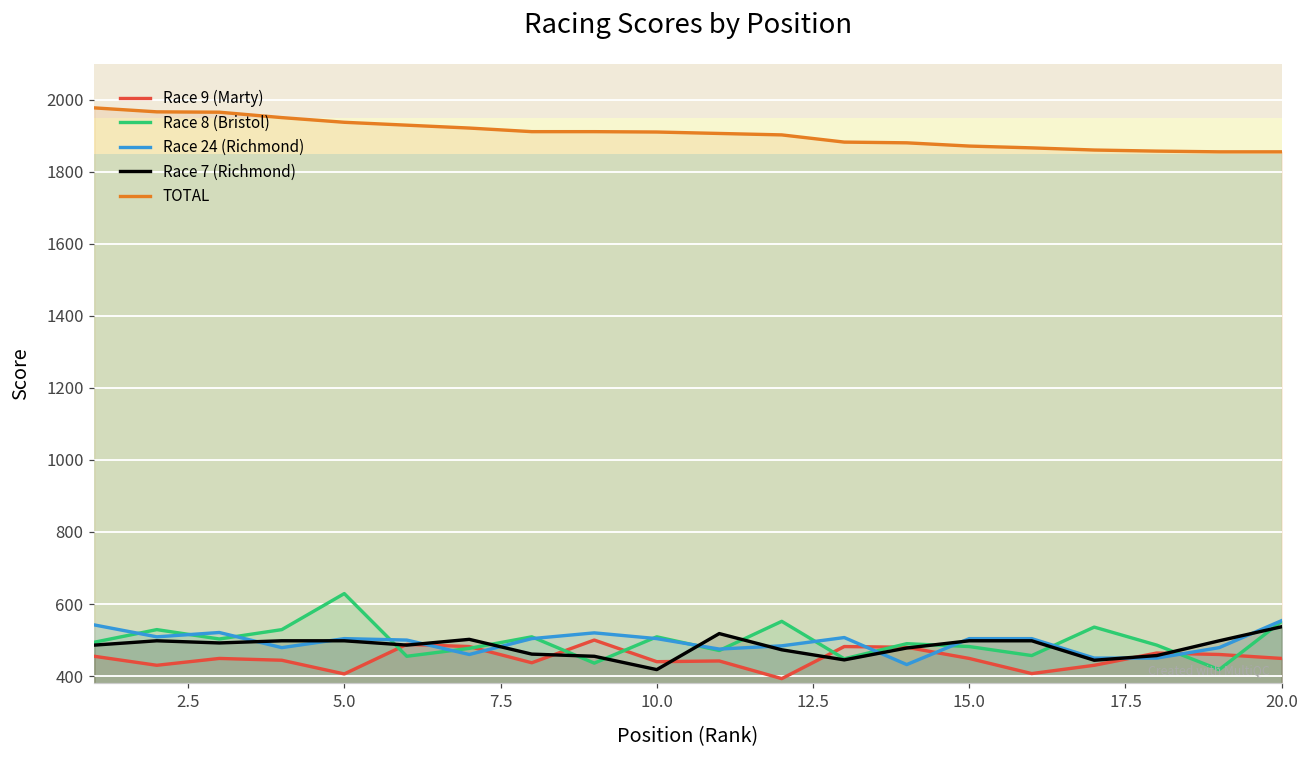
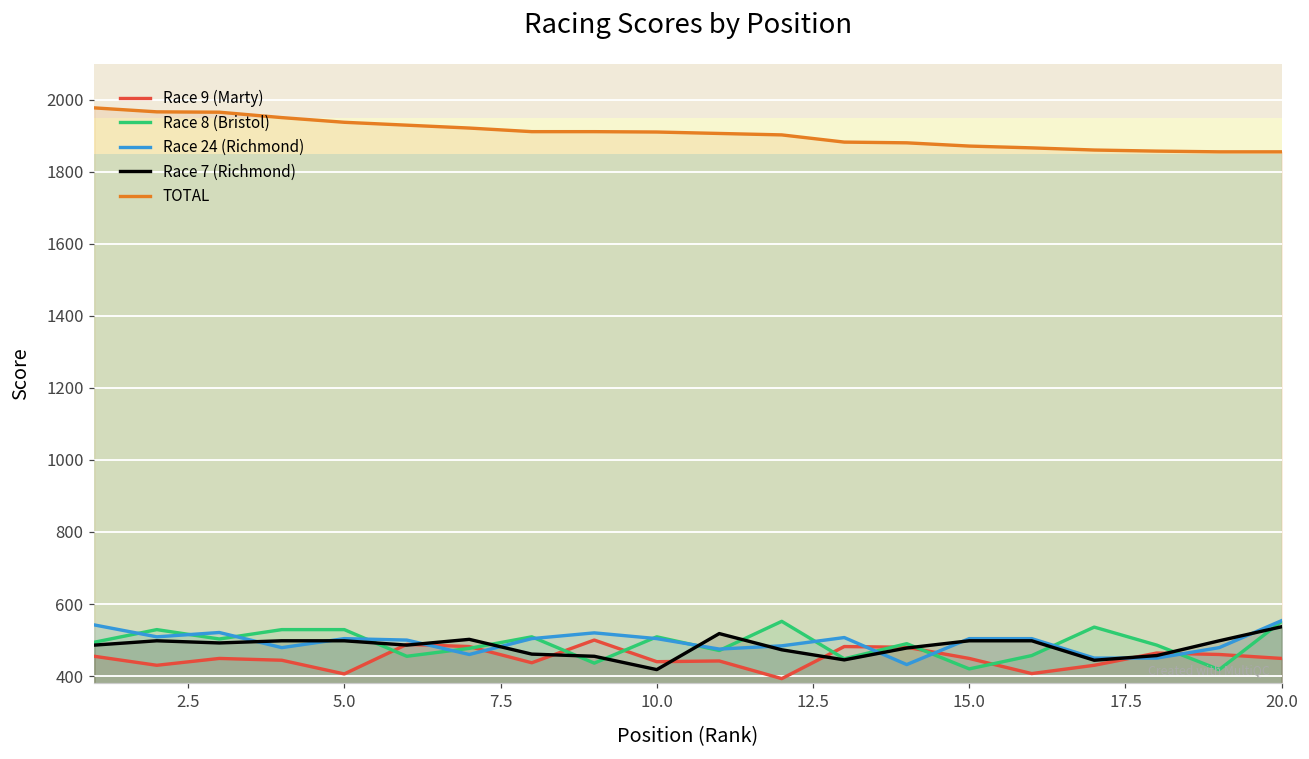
Race 8 (Bristol), 5.0: 630 -> 530
Race 8 (Bristol), 15.0: 480 -> 420
